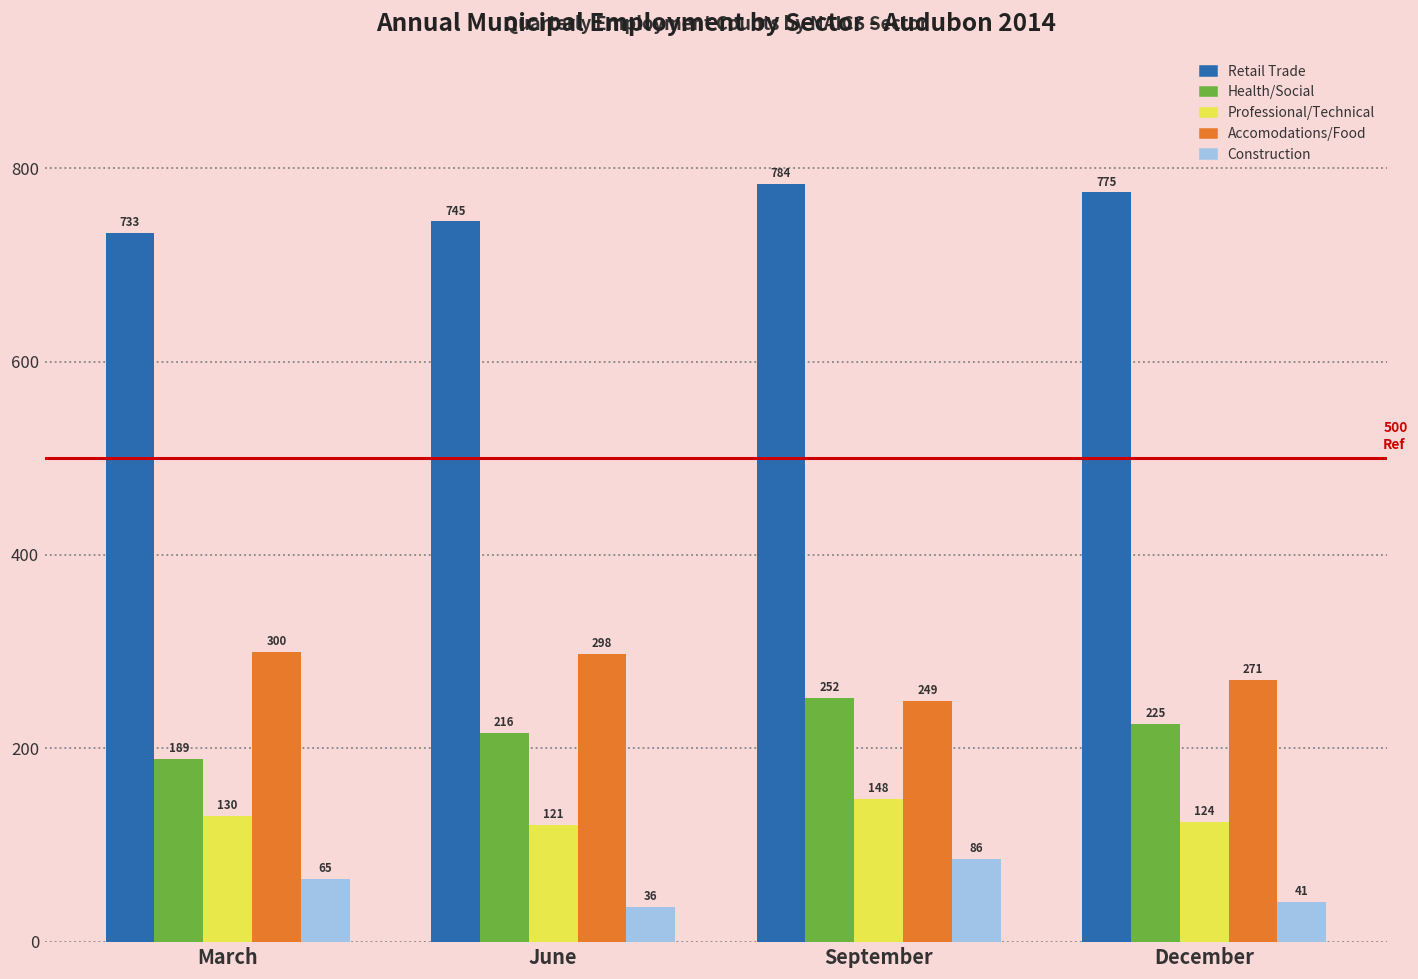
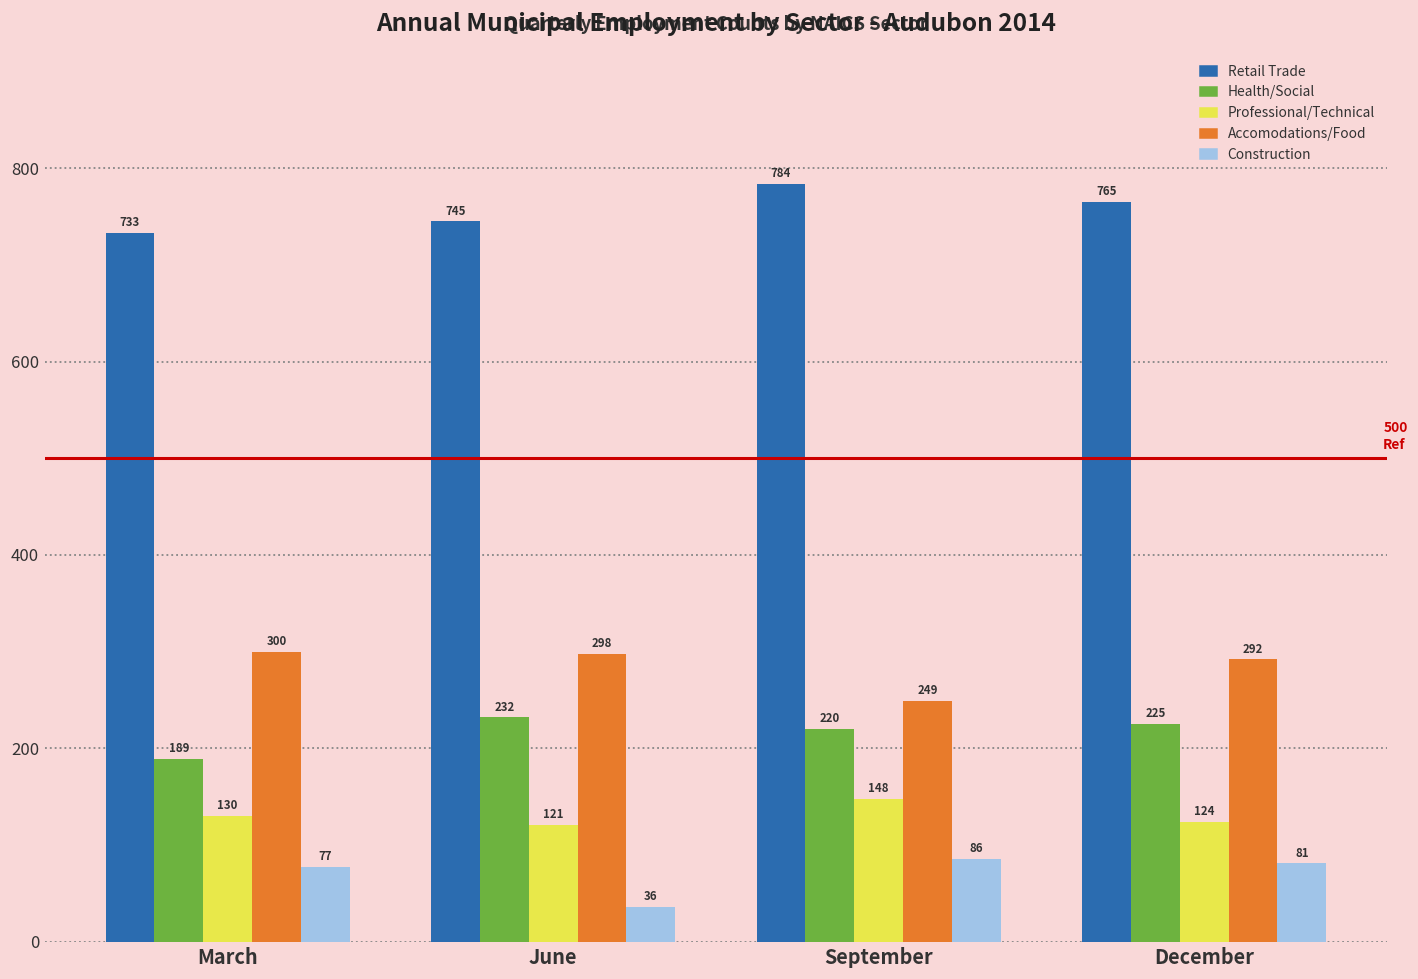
Construction, March: 65 -> 77
Health/Social, June: 216 -> 232
Health/Social, September: 252 -> 220
Retail Trade, December: 775 -> 765
Accomodations/Food, December: 271 -> 292
Construction, December: 41 -> 81
